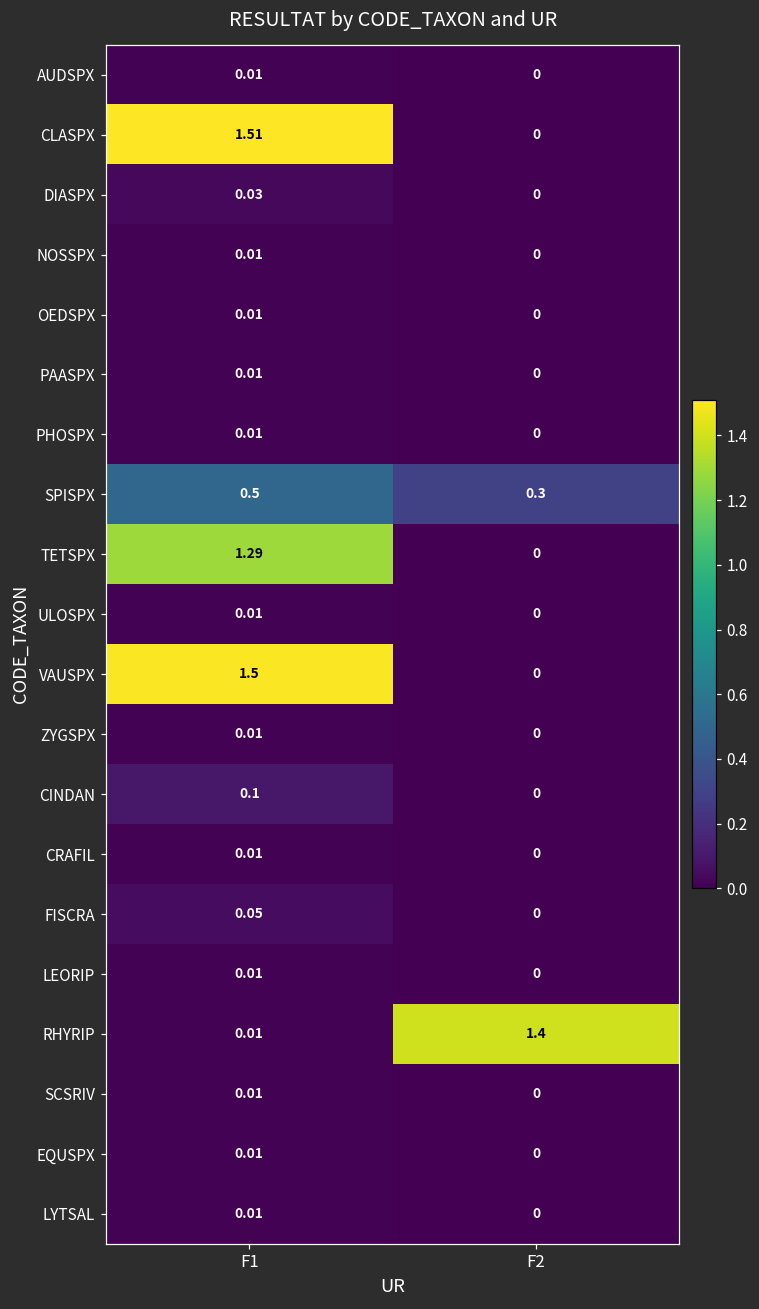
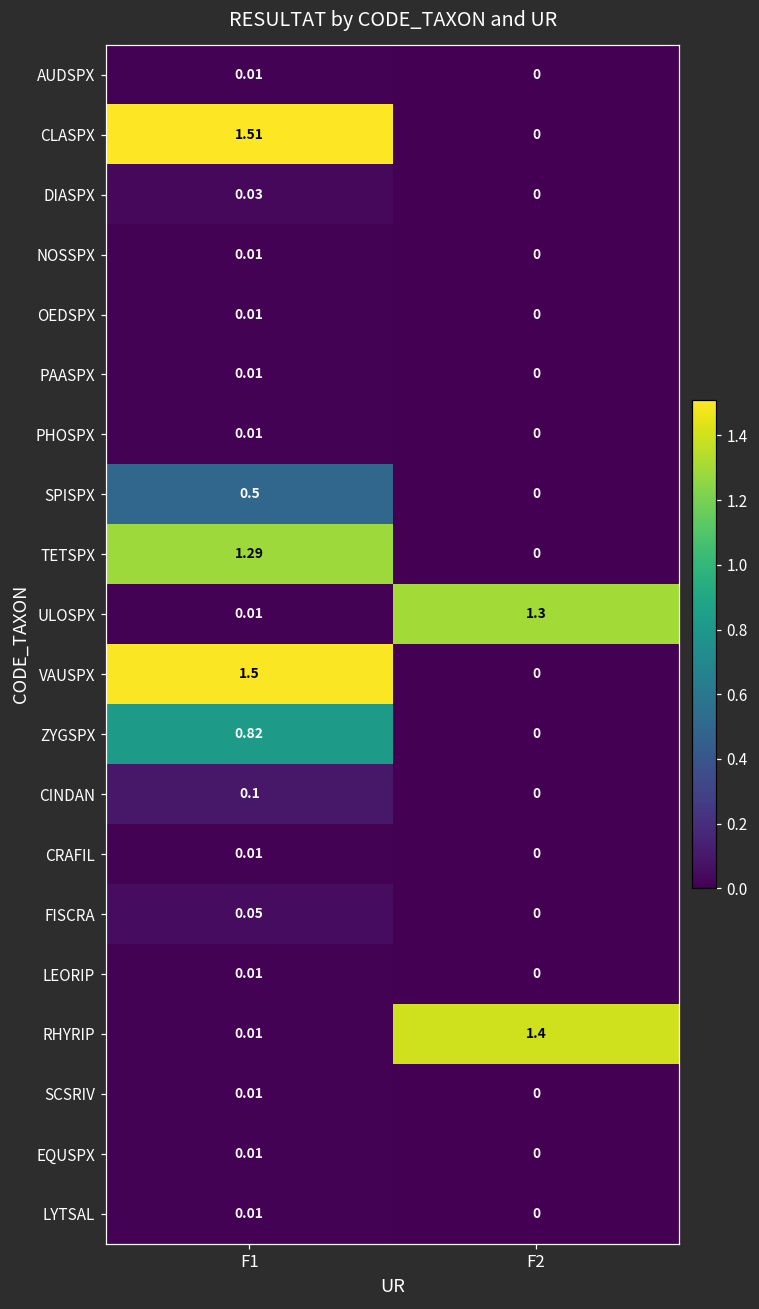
SPISPX, F2: 0.3 -> 0
ULOSPX, F2: 0 -> 1.3
ZYGSPX, F1: 0.01 -> 0.82
